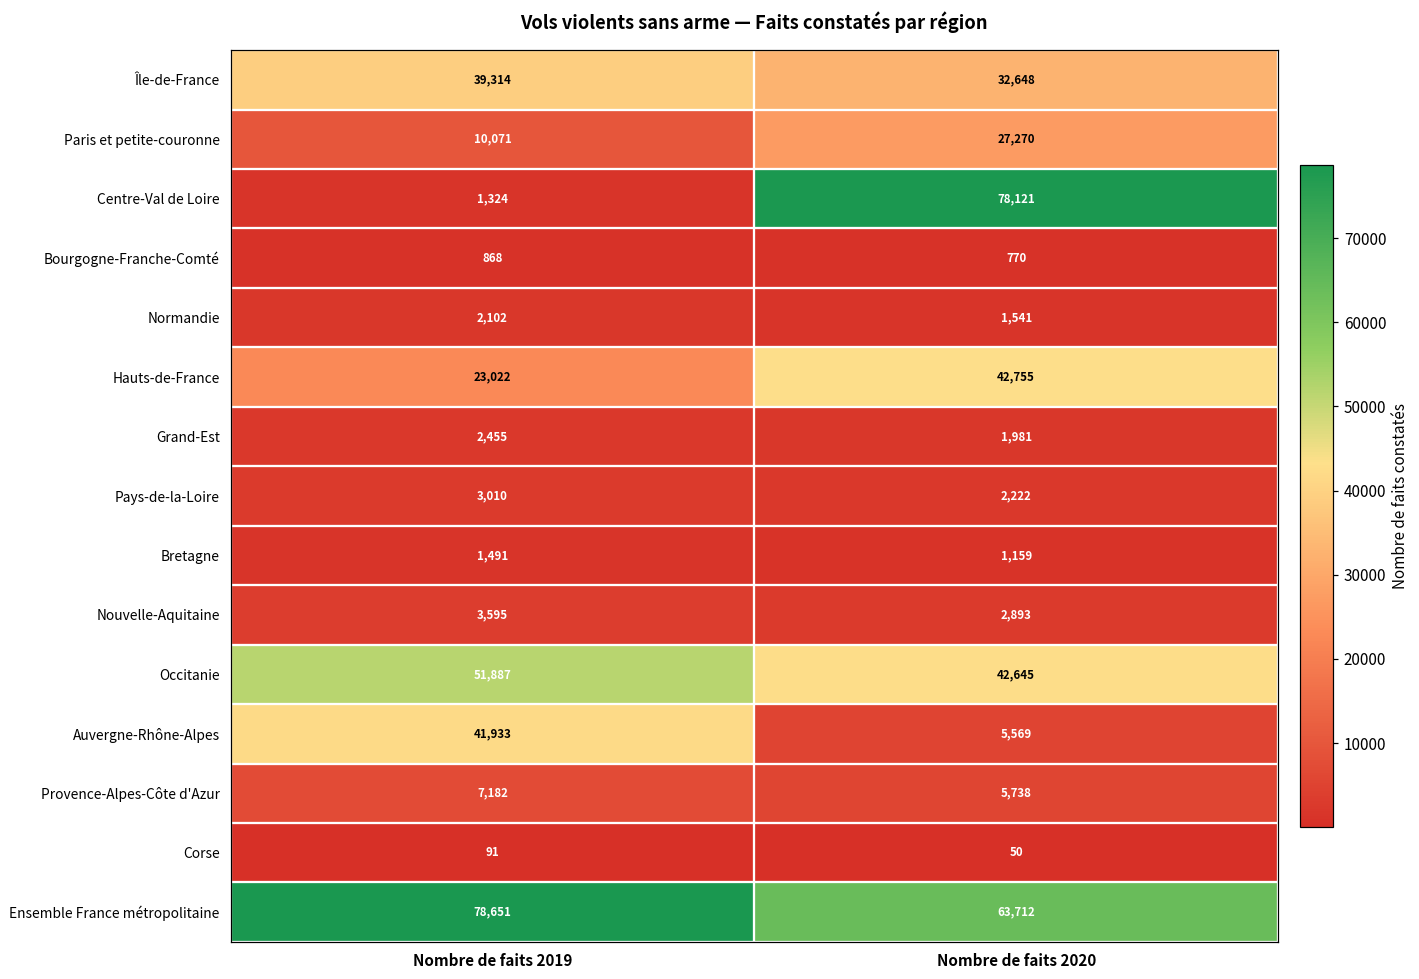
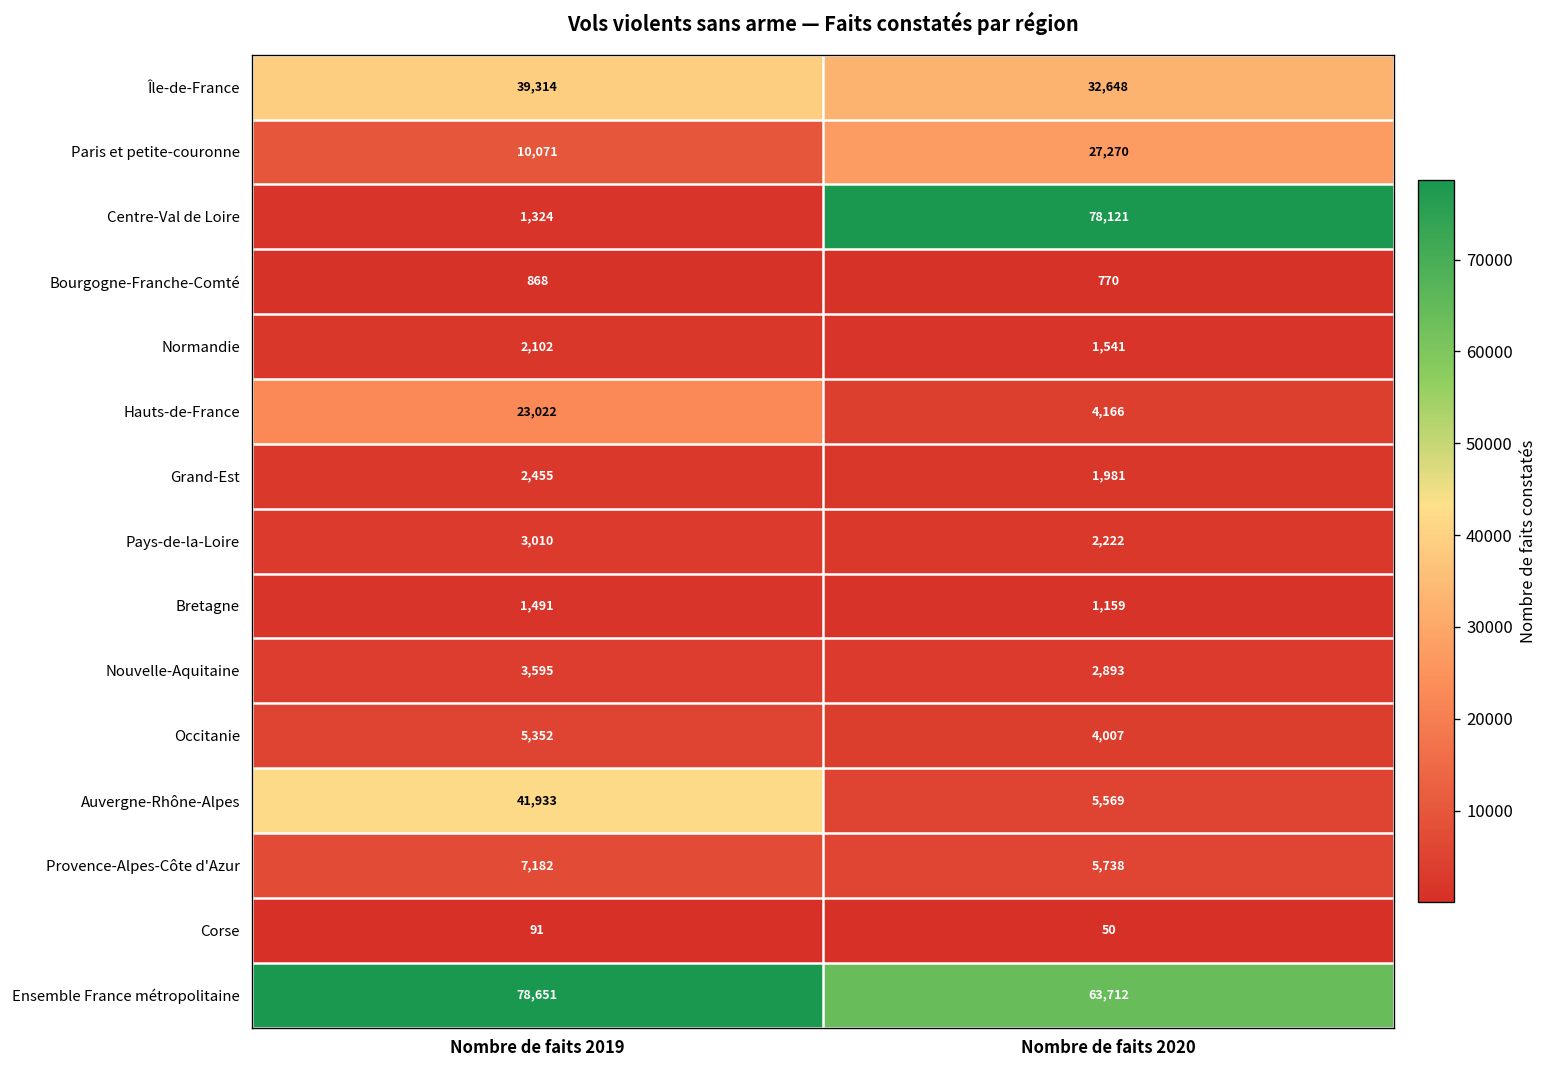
Hauts-de-France, Nombre de faits 2020: 42,755 -> 4,166
Occitanie, Nombre de faits 2019: 51,887 -> 5,352
Occitanie, Nombre de faits 2020: 42,645 -> 4,007
